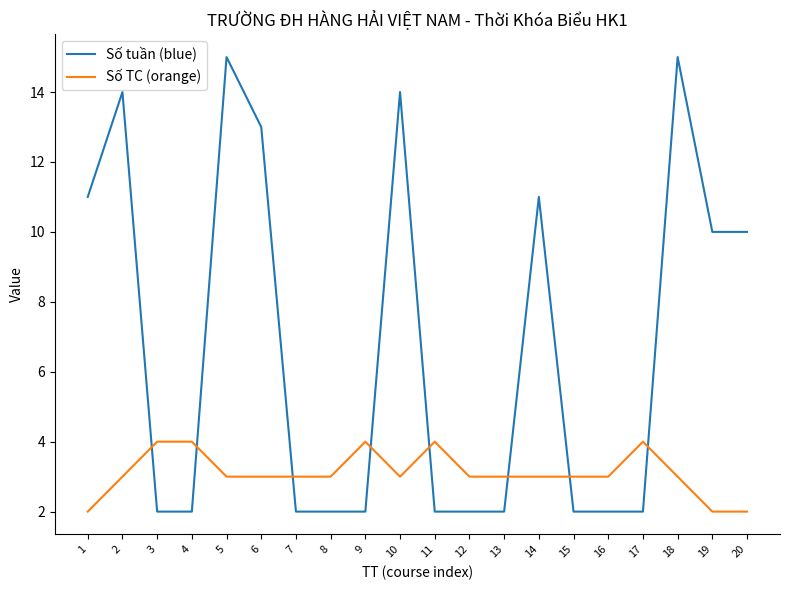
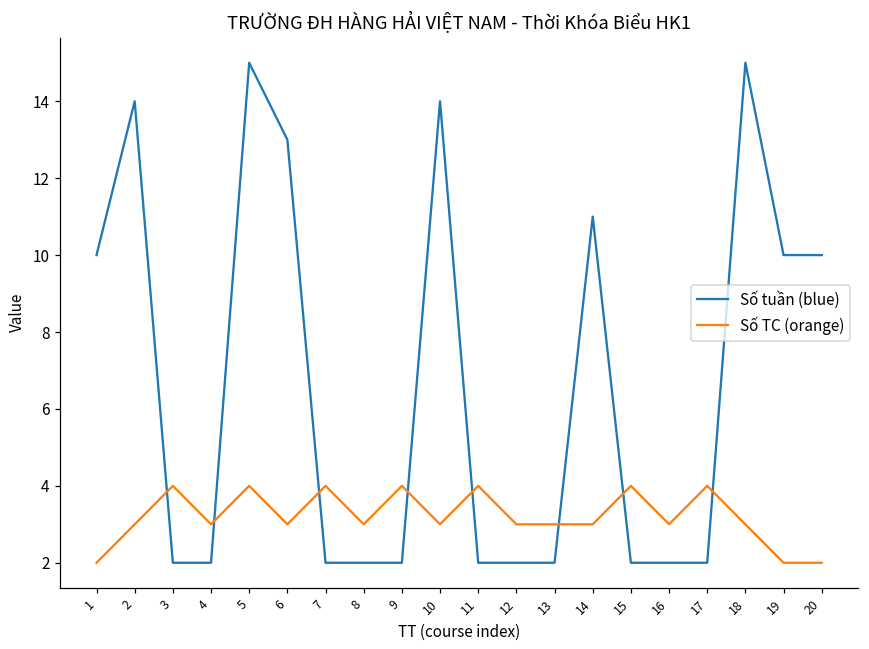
Số tuần (blue), 1: 11 -> 10
Số TC (orange), 4: 4 -> 3
Số TC (orange), 5: 3 -> 4
Số TC (orange), 7: 3 -> 4
Số TC (orange), 15: 3 -> 4
